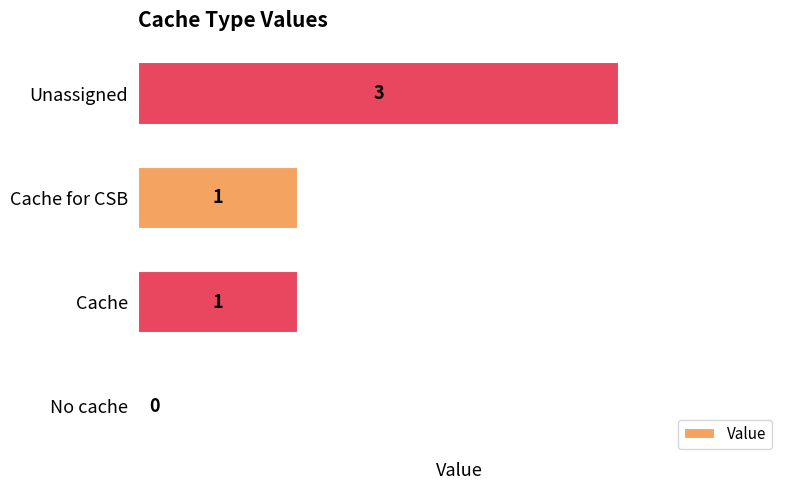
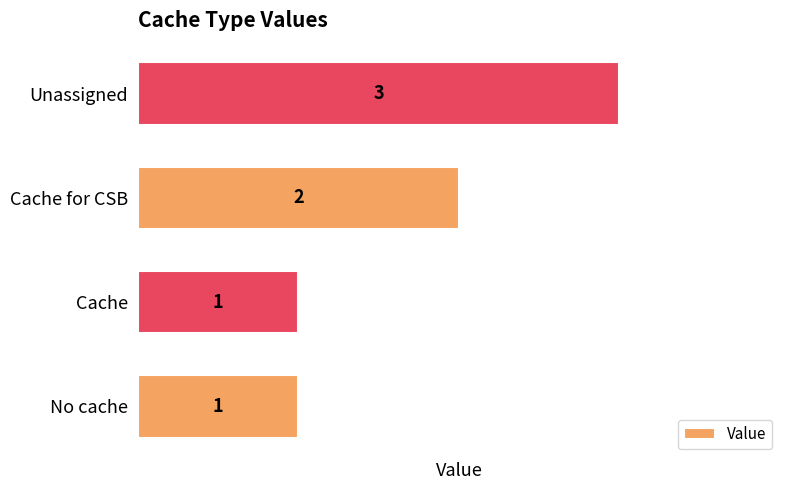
Cache for CSB: 1 -> 2
No cache: 0 -> 1
